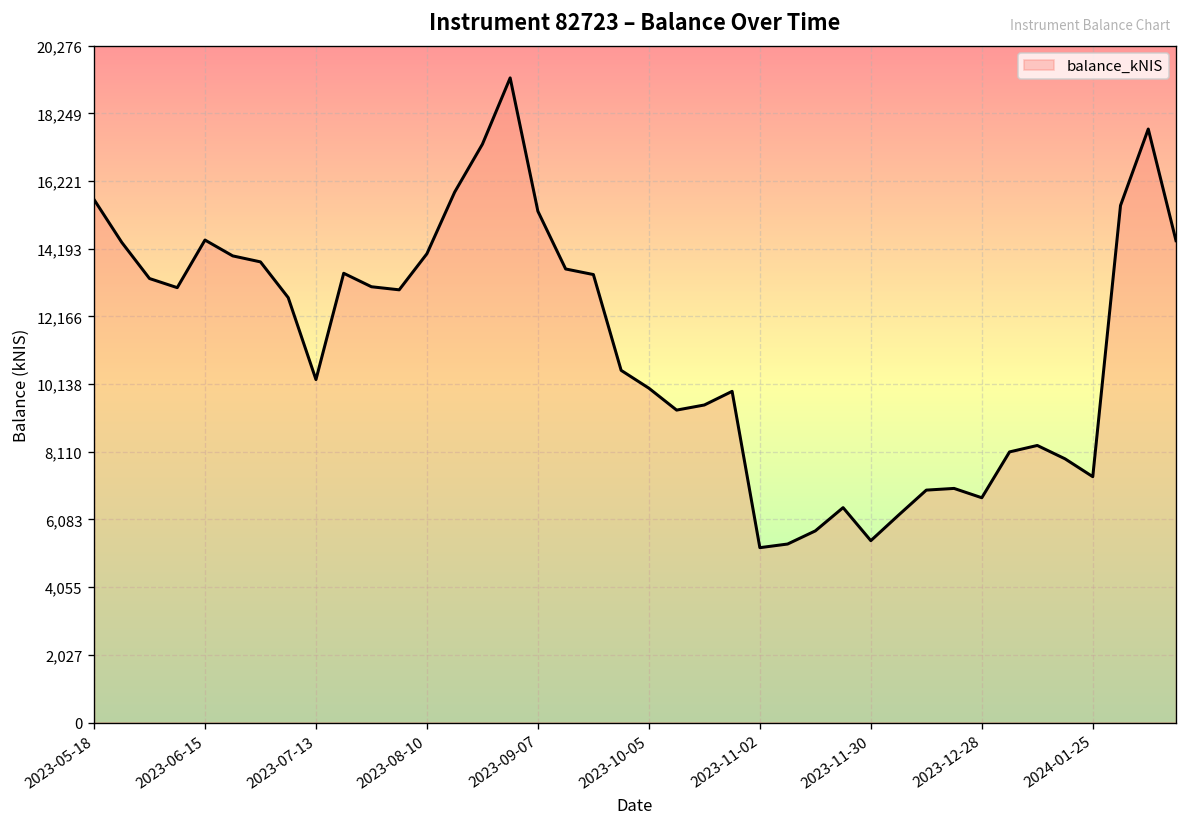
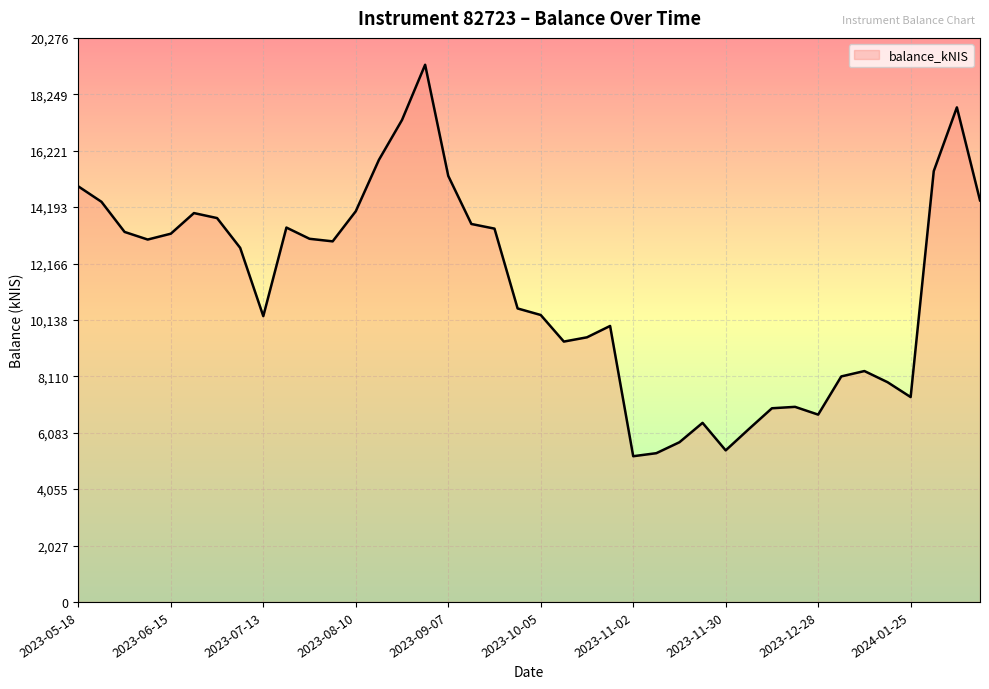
2023-05-18: 15,700 -> 14,900
2023-06-15: 14,500 -> 13,200
2023-10-05: 10,000 -> 10,300
